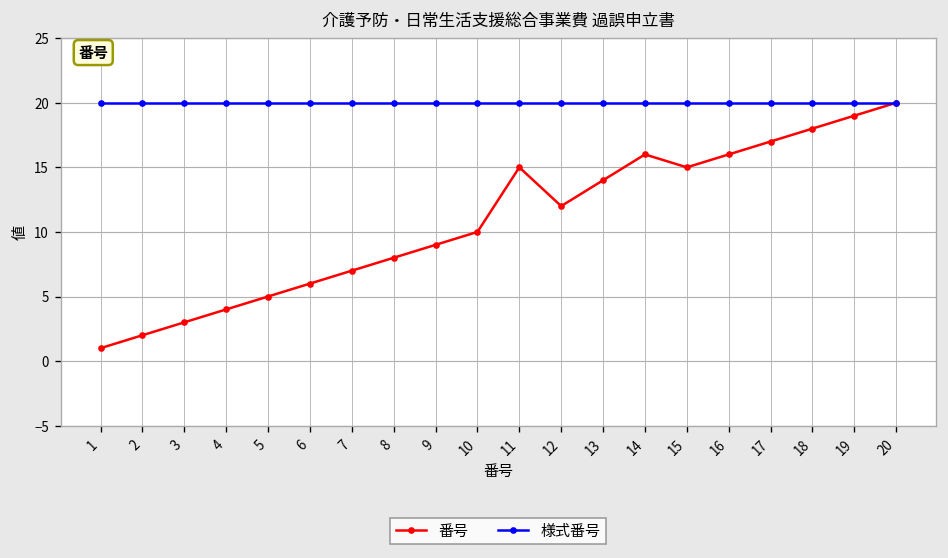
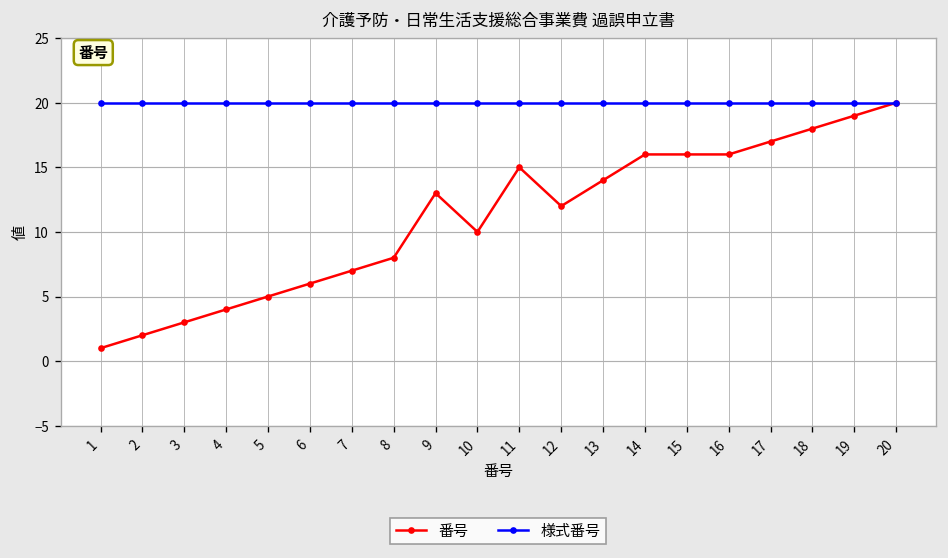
番号, 9: 9 -> 13
番号, 15: 15 -> 16
